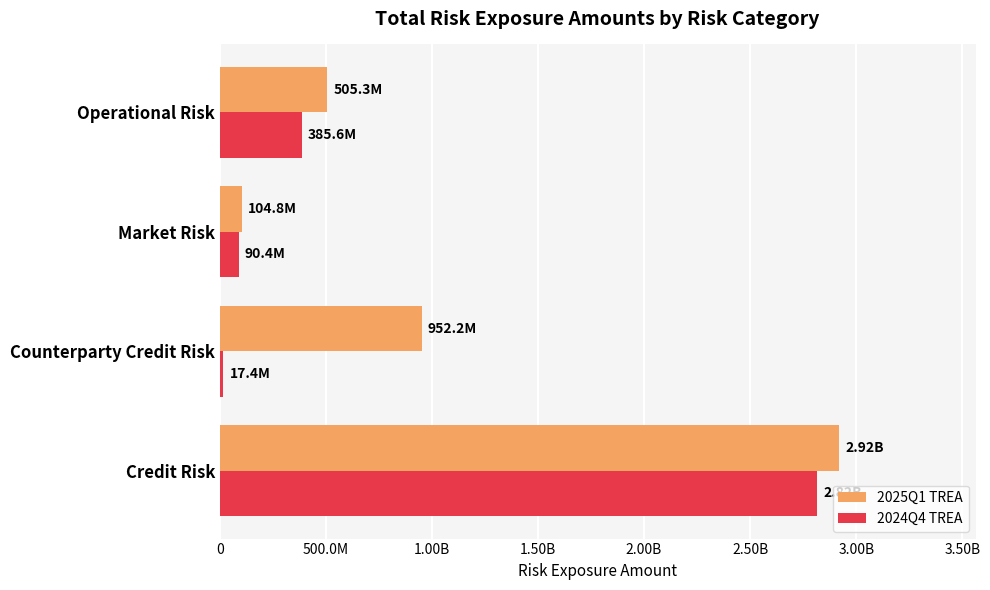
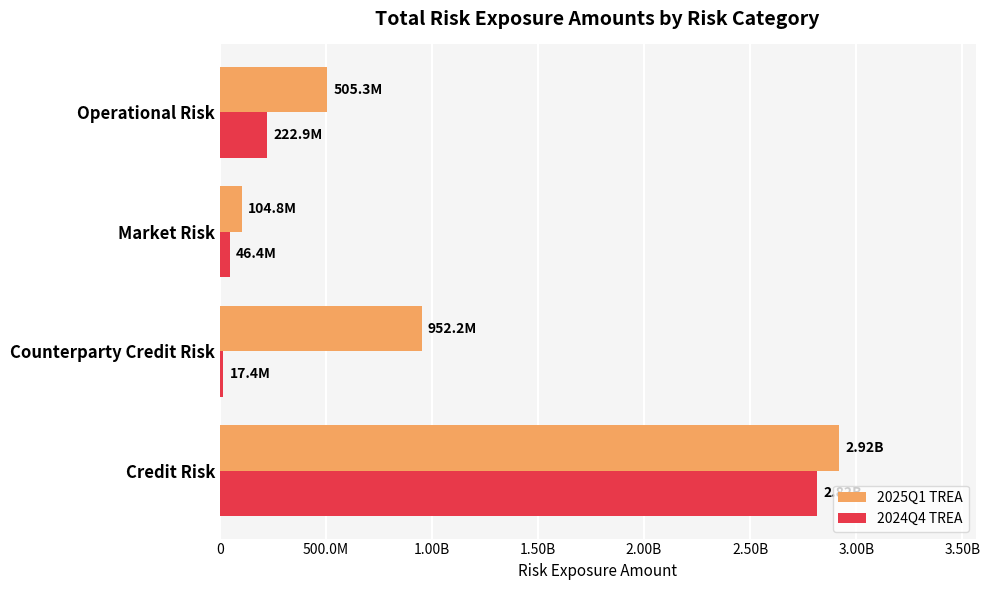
2024Q4 TREA, Operational Risk: 385.6M -> 222.9M
2024Q4 TREA, Market Risk: 90.4M -> 46.4M
